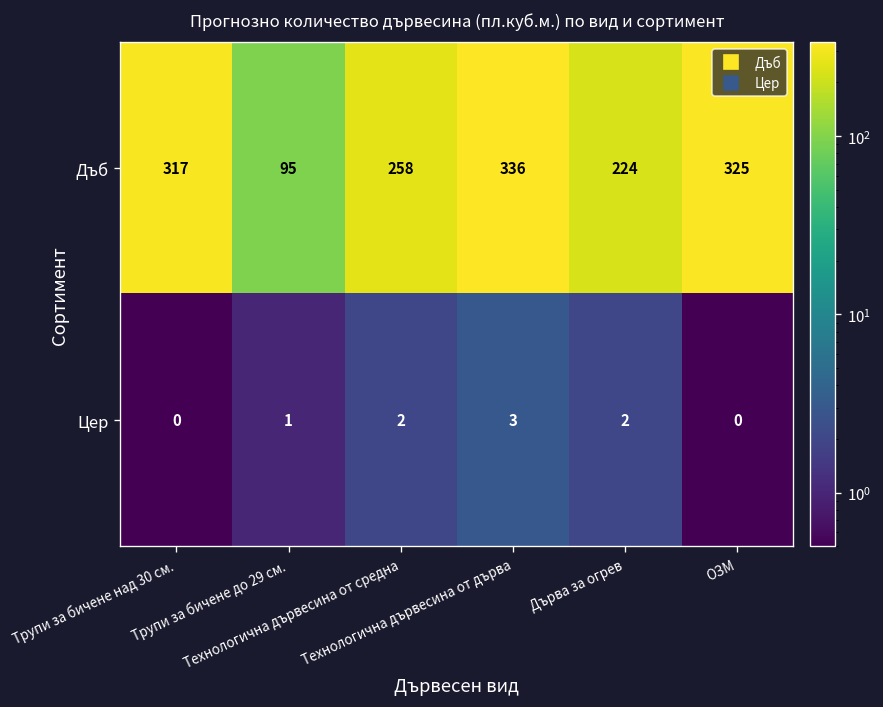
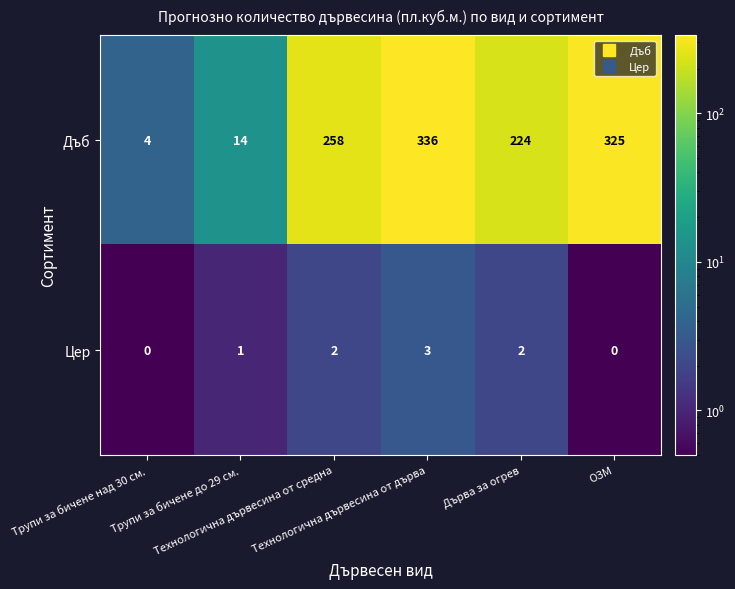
Дъб, Трупи за бичене над 30 см.: 317 -> 4
Дъб, Трупи за бичене до 29 см.: 95 -> 14
